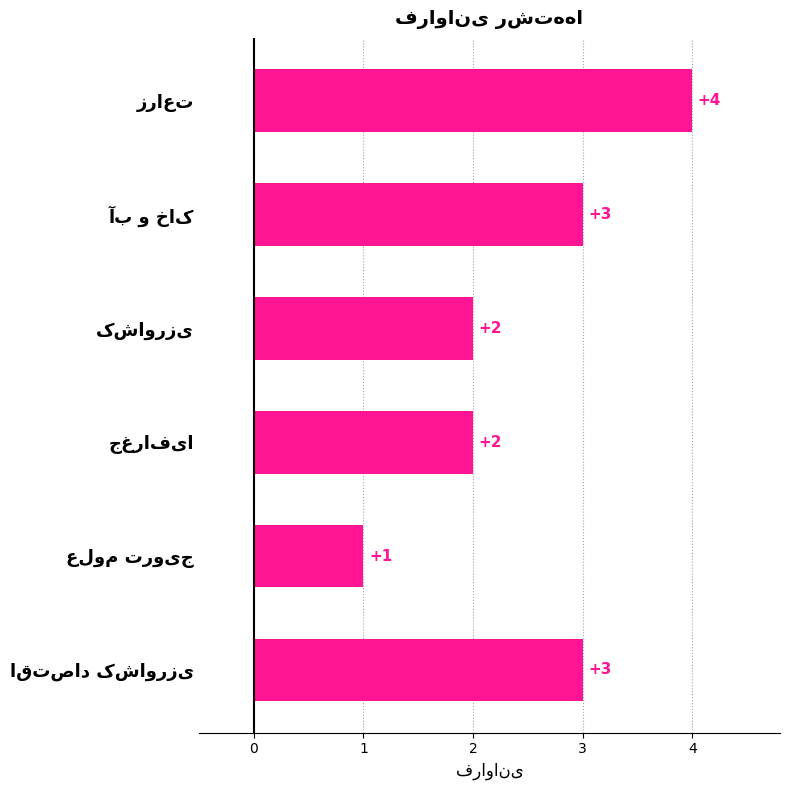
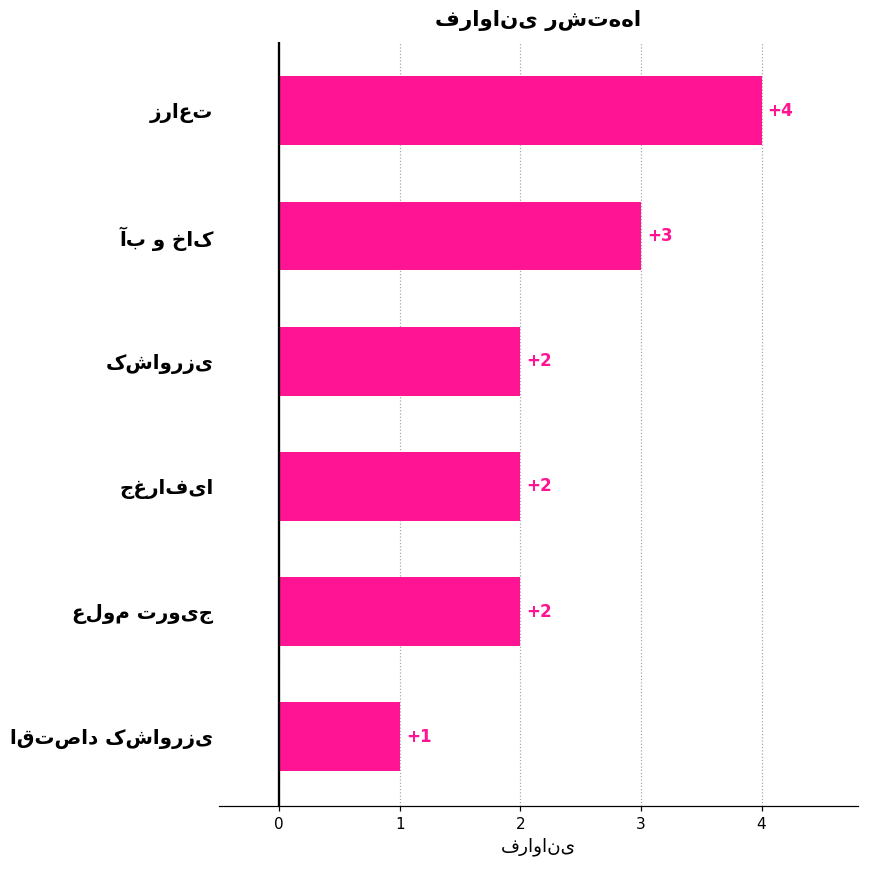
علوم ترویج: +1 -> +2
اقتصاد کشاورزی: +3 -> +1
